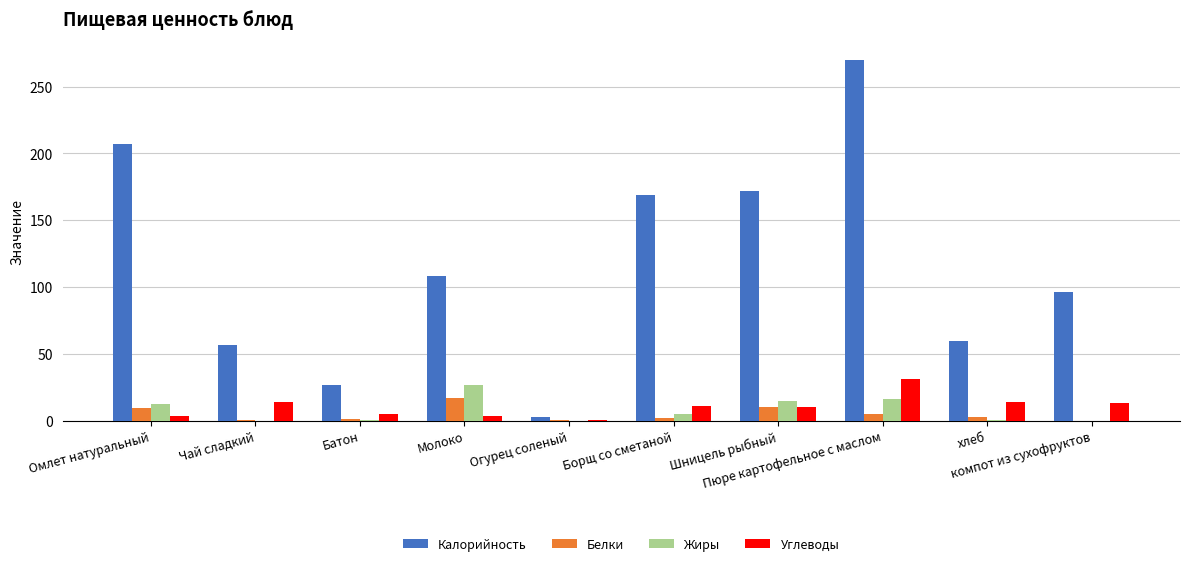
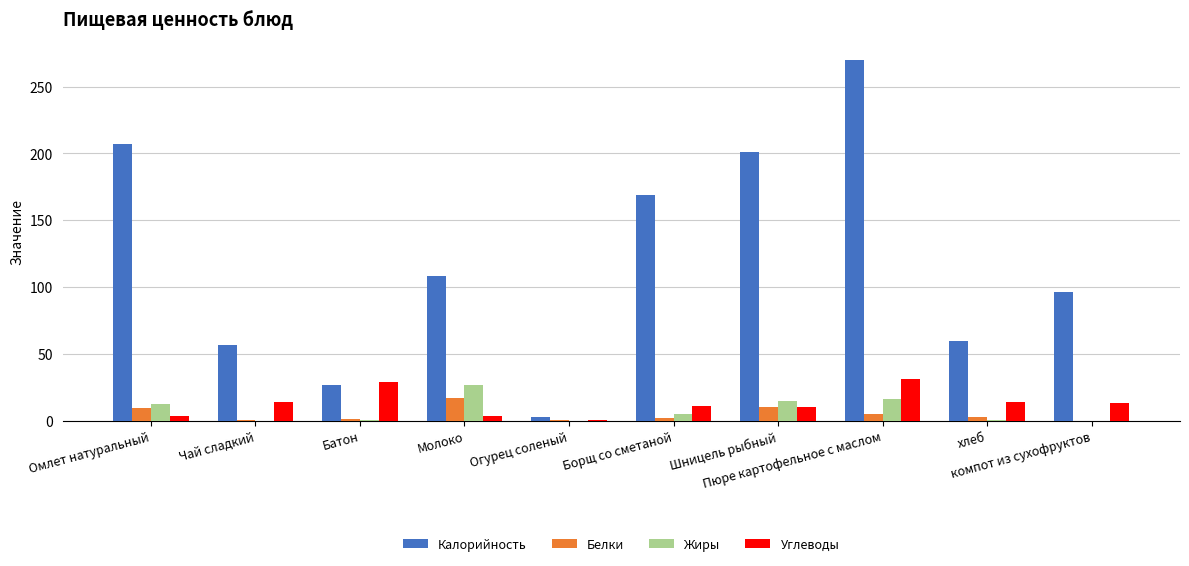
Углеводы, Батон: 5 -> 29
Калорийность, Шницель рыбный: 172 -> 201
